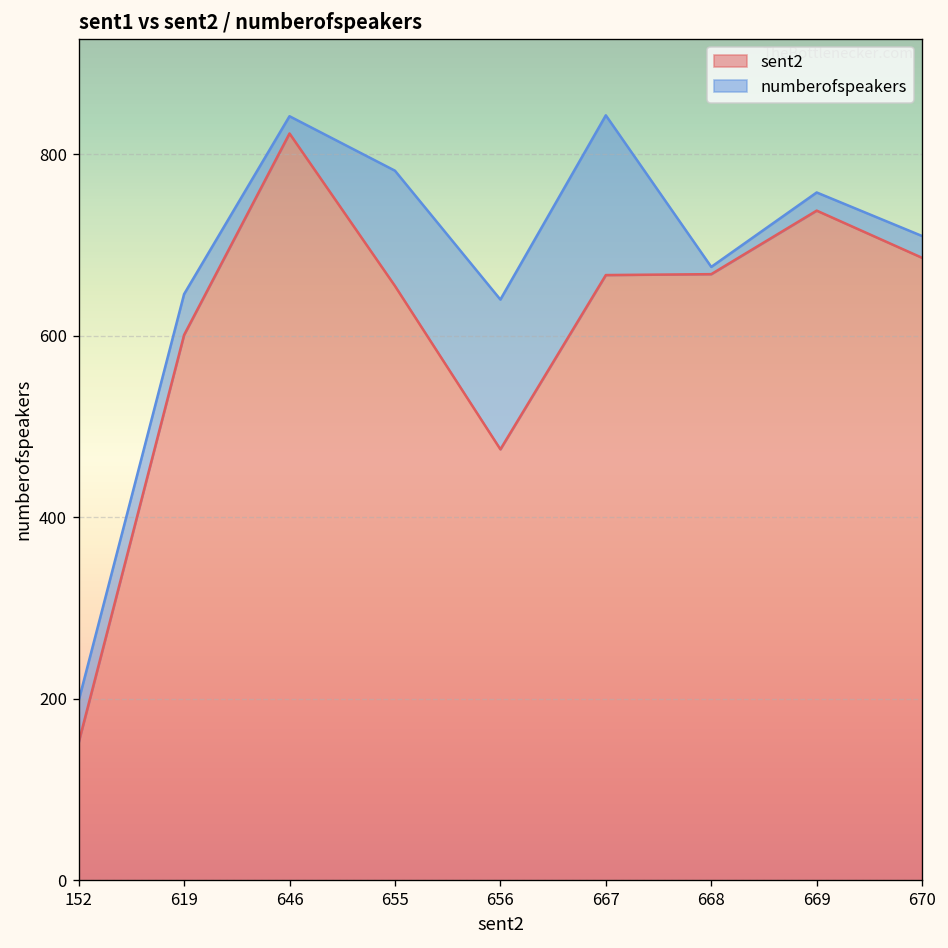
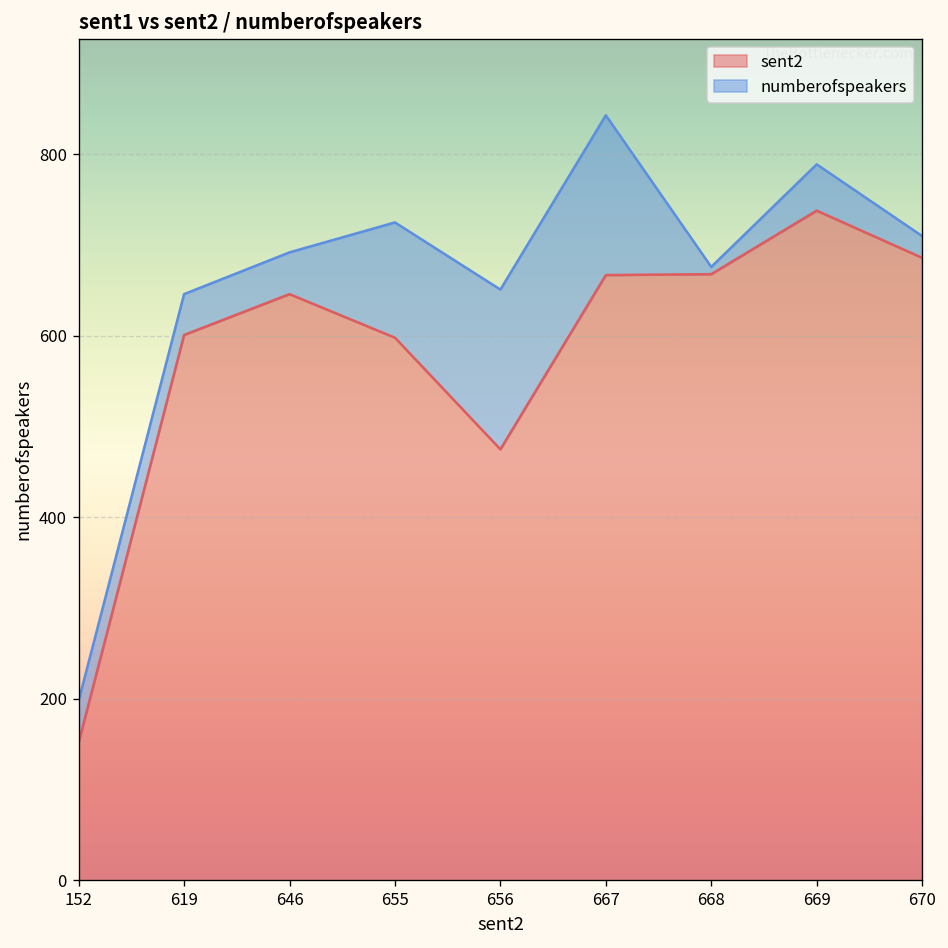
sent2, 646: 820 -> 650
numberofspeakers, 646: 20 -> 50
sent2, 655: 660 -> 600
numberofspeakers, 656: 170 -> 180
numberofspeakers, 669: 20 -> 50
